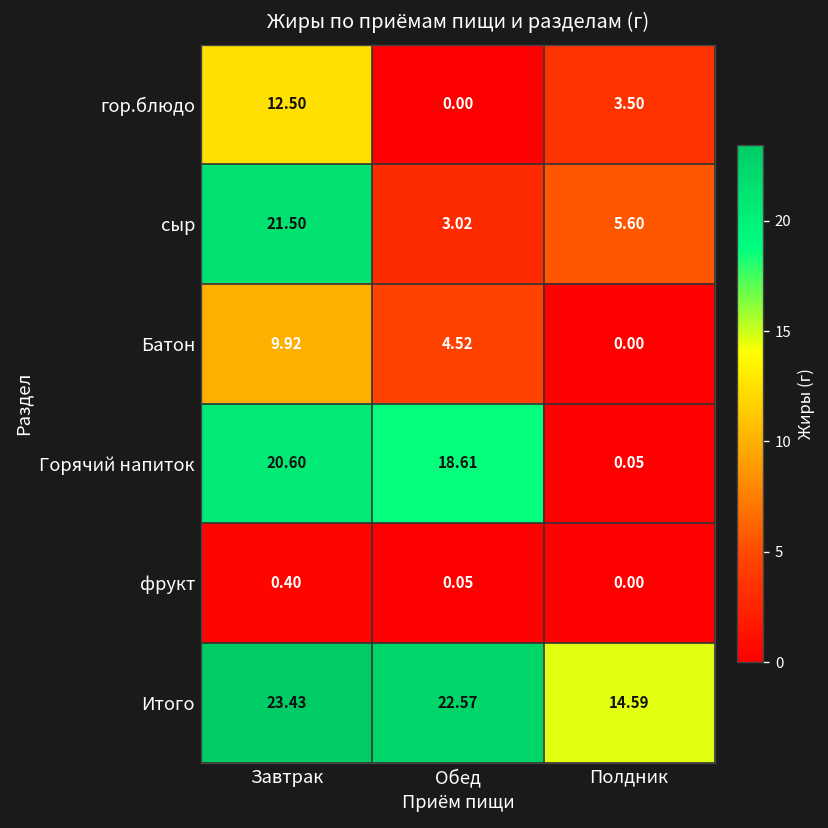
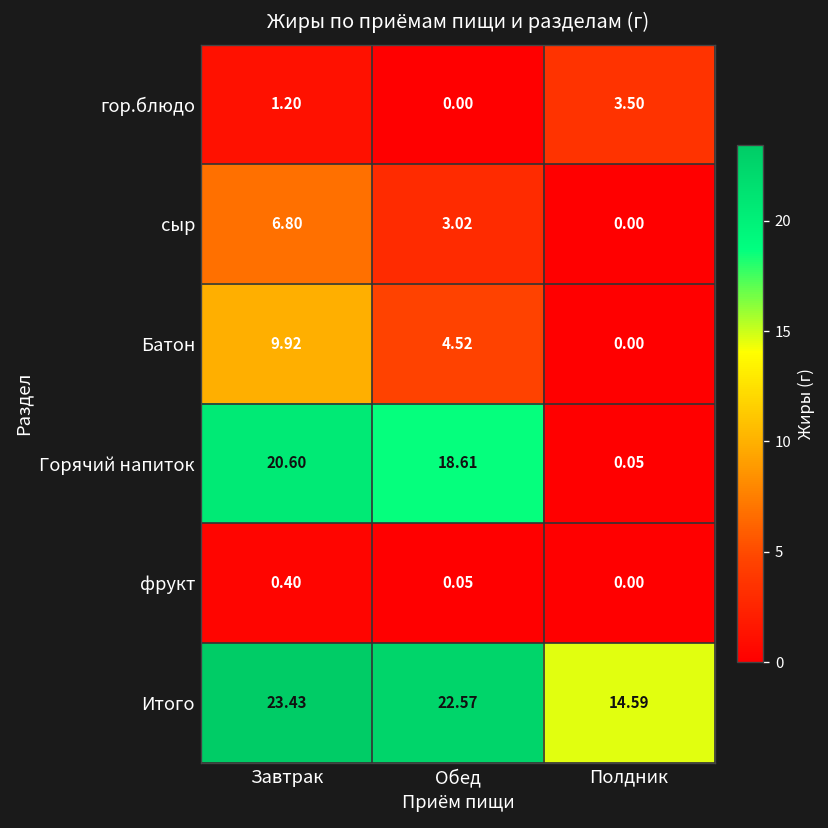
гор.блюдо, Завтрак: 12.50 -> 1.20
сыр, Завтрак: 21.50 -> 6.80
сыр, Полдник: 5.60 -> 0.00
